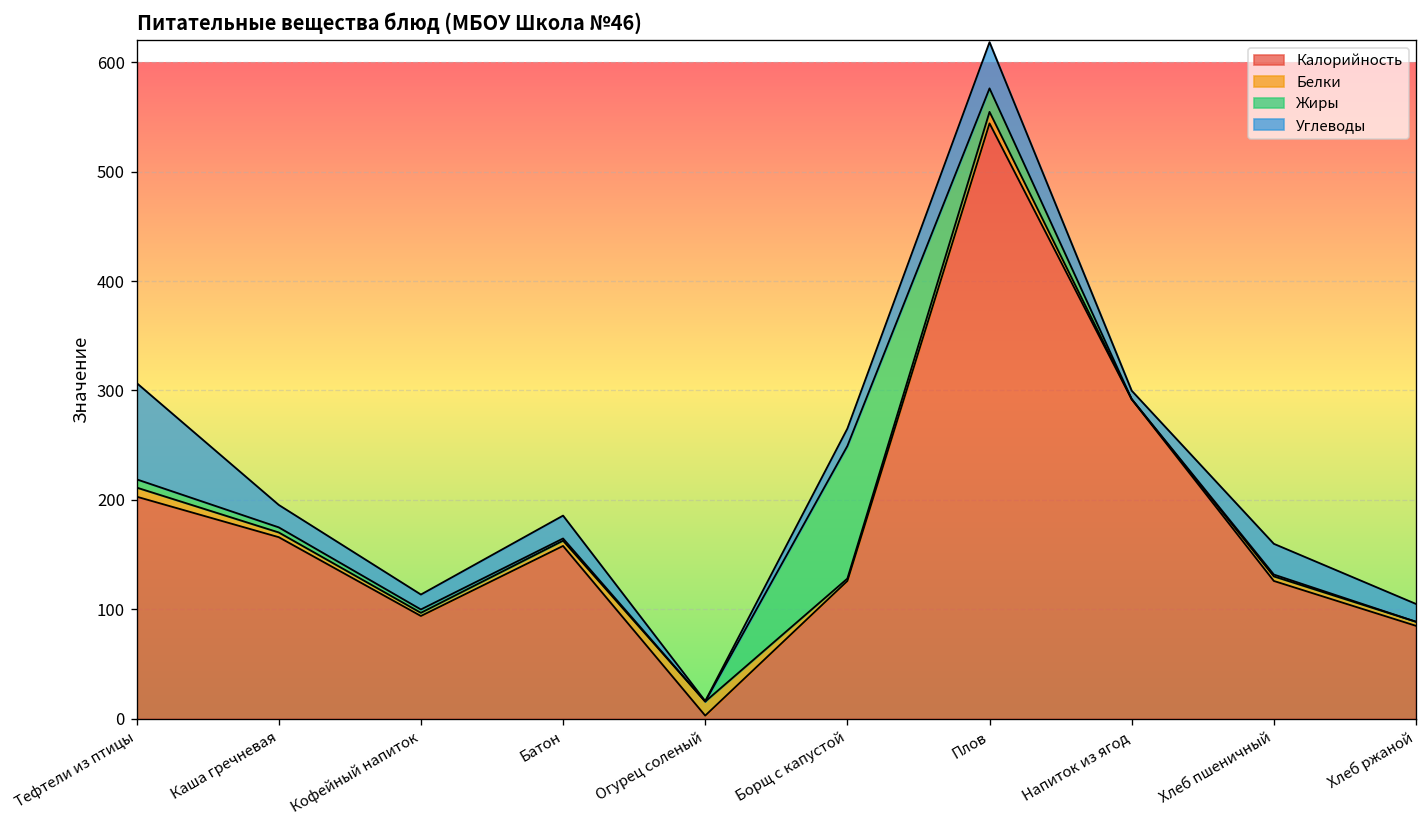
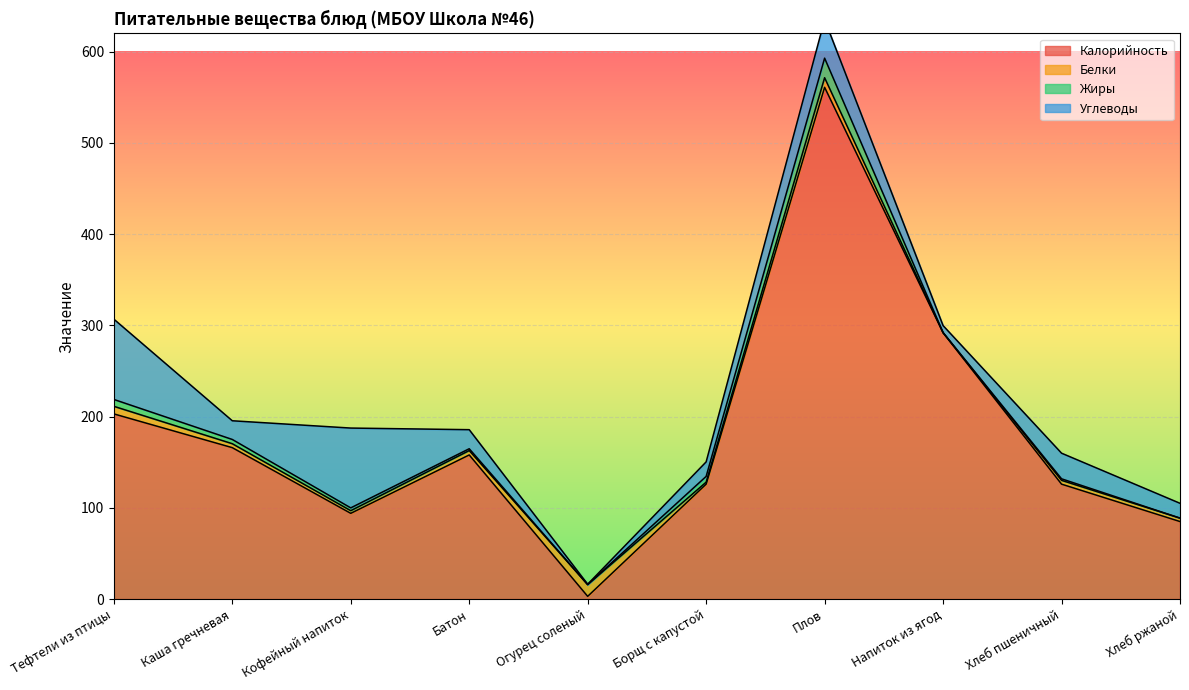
Углеводы, Кофейный напиток: 10 -> 90
Жиры, Борщ с капустой: 120 -> 10
Калорийность, Плов: 540 -> 560
